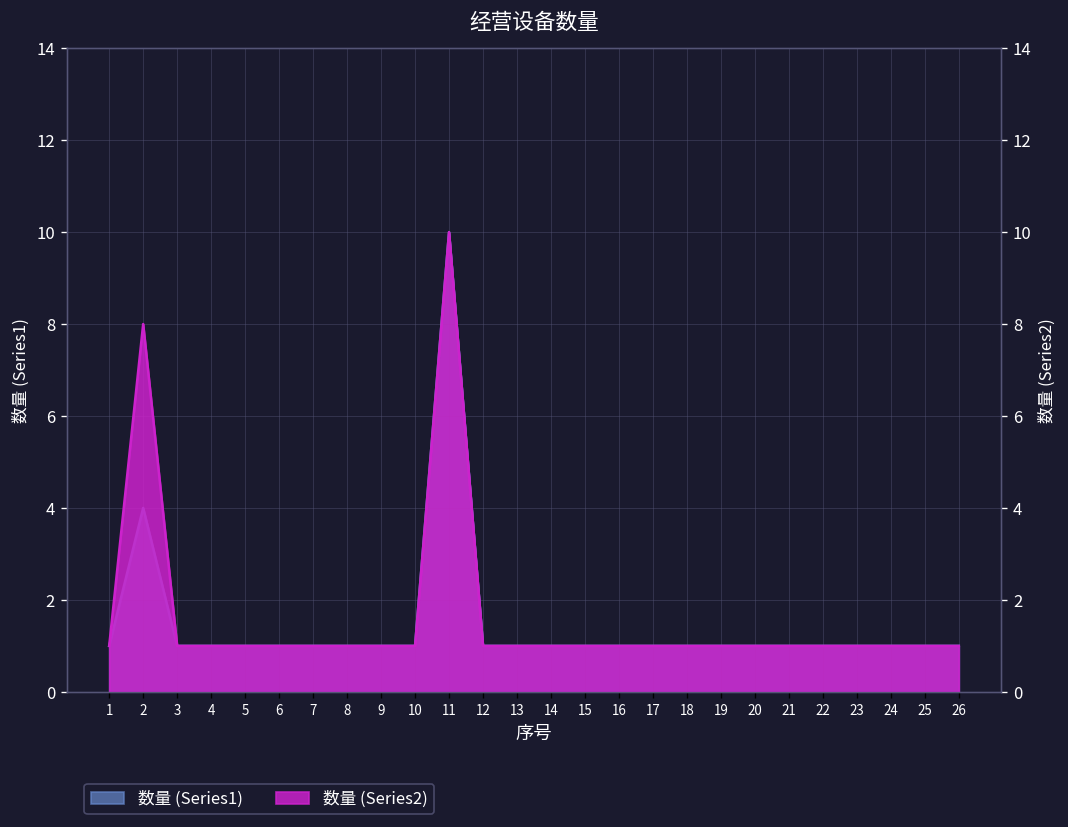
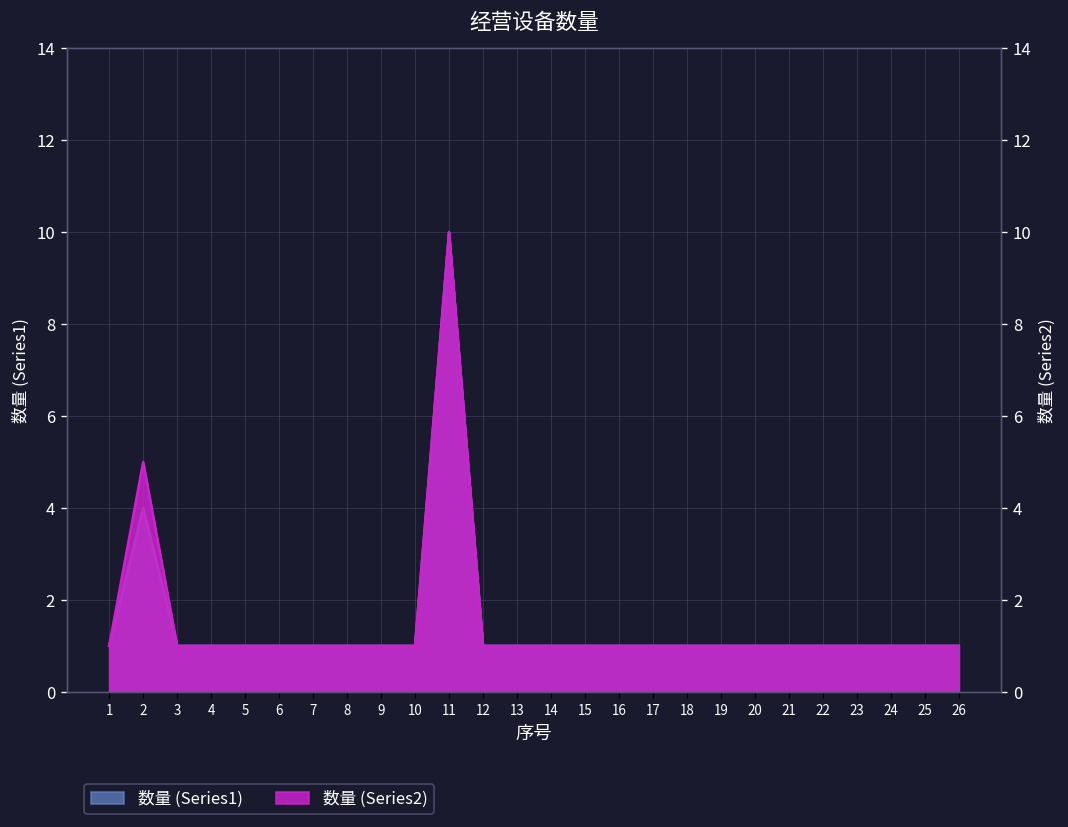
数量 (Series2), 2: 8 -> 5
